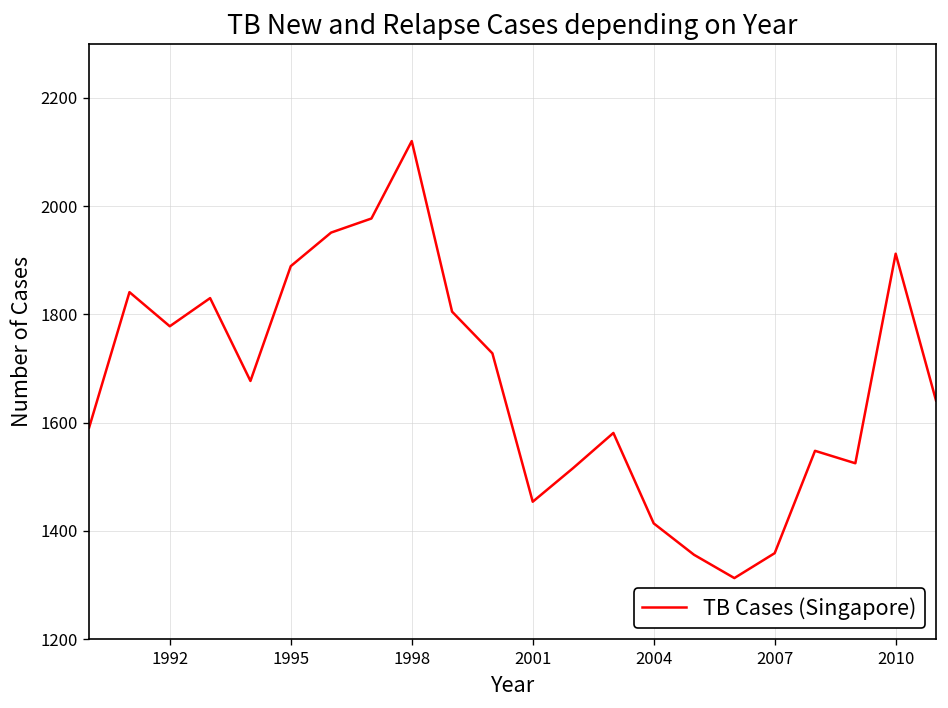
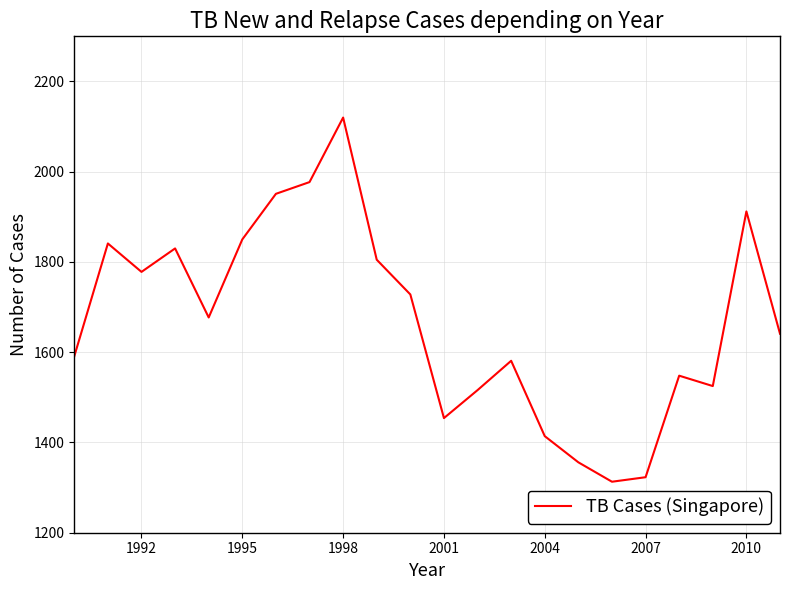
1995: 1890 -> 1850
2007: 1360 -> 1320
